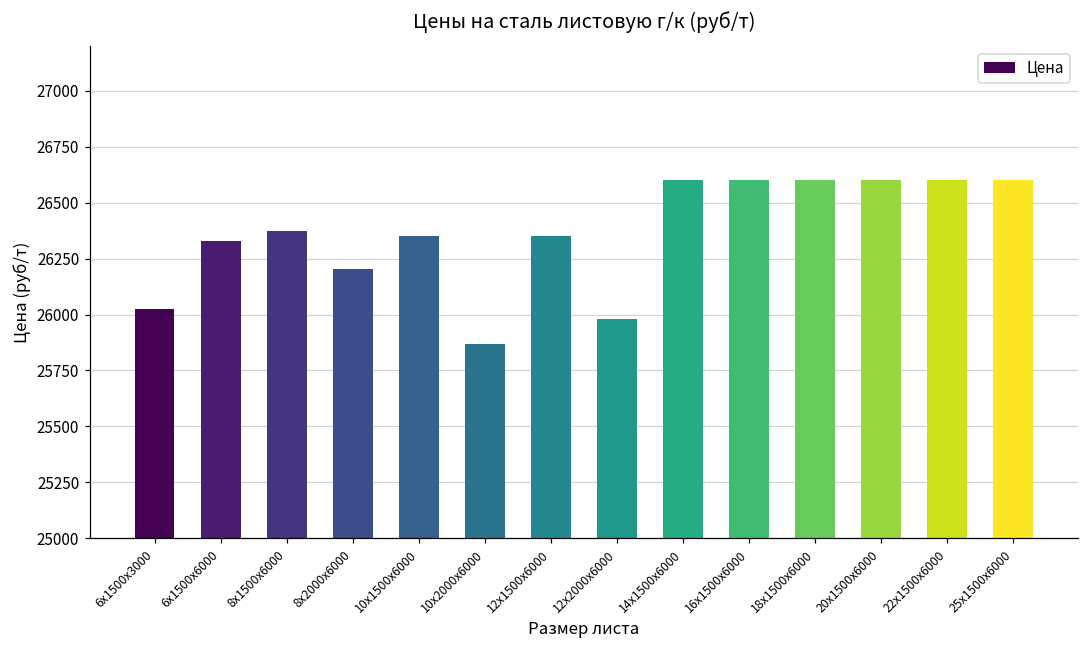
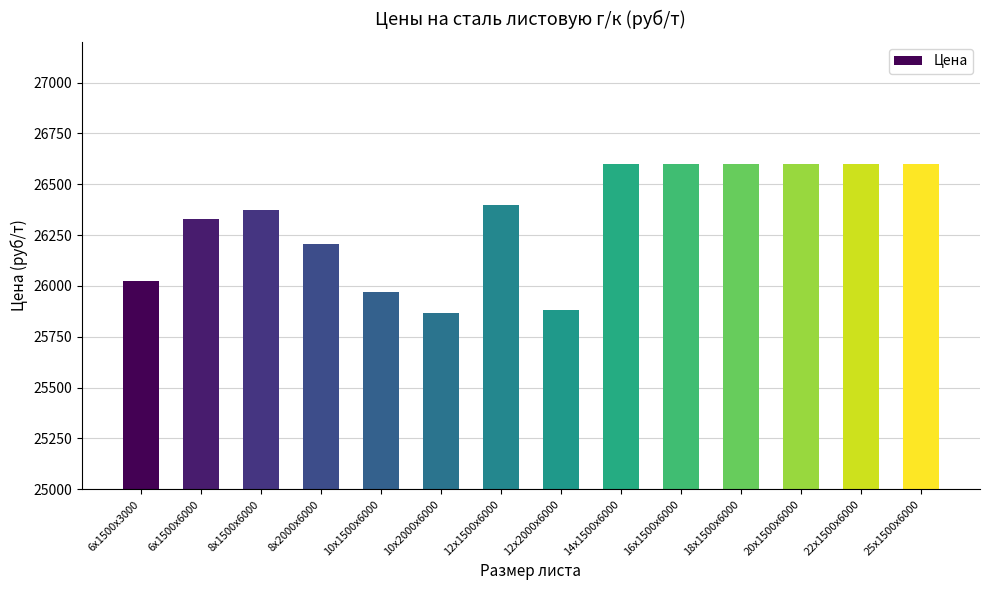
10x1500x6000: 26350 -> 25970
12x1500x6000: 26350 -> 26400
12x2000x6000: 25980 -> 25880
